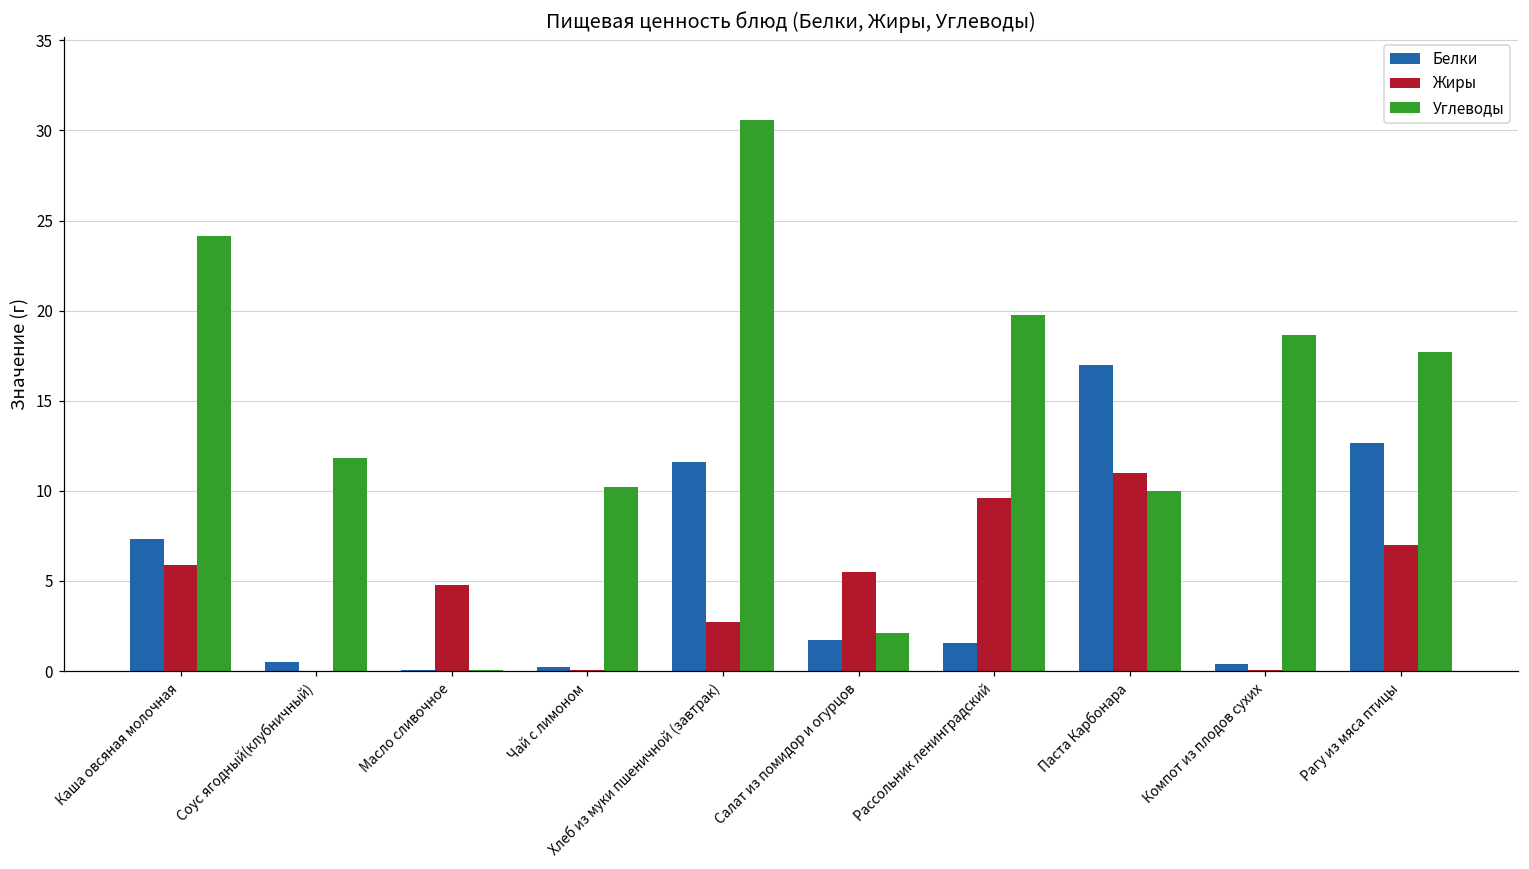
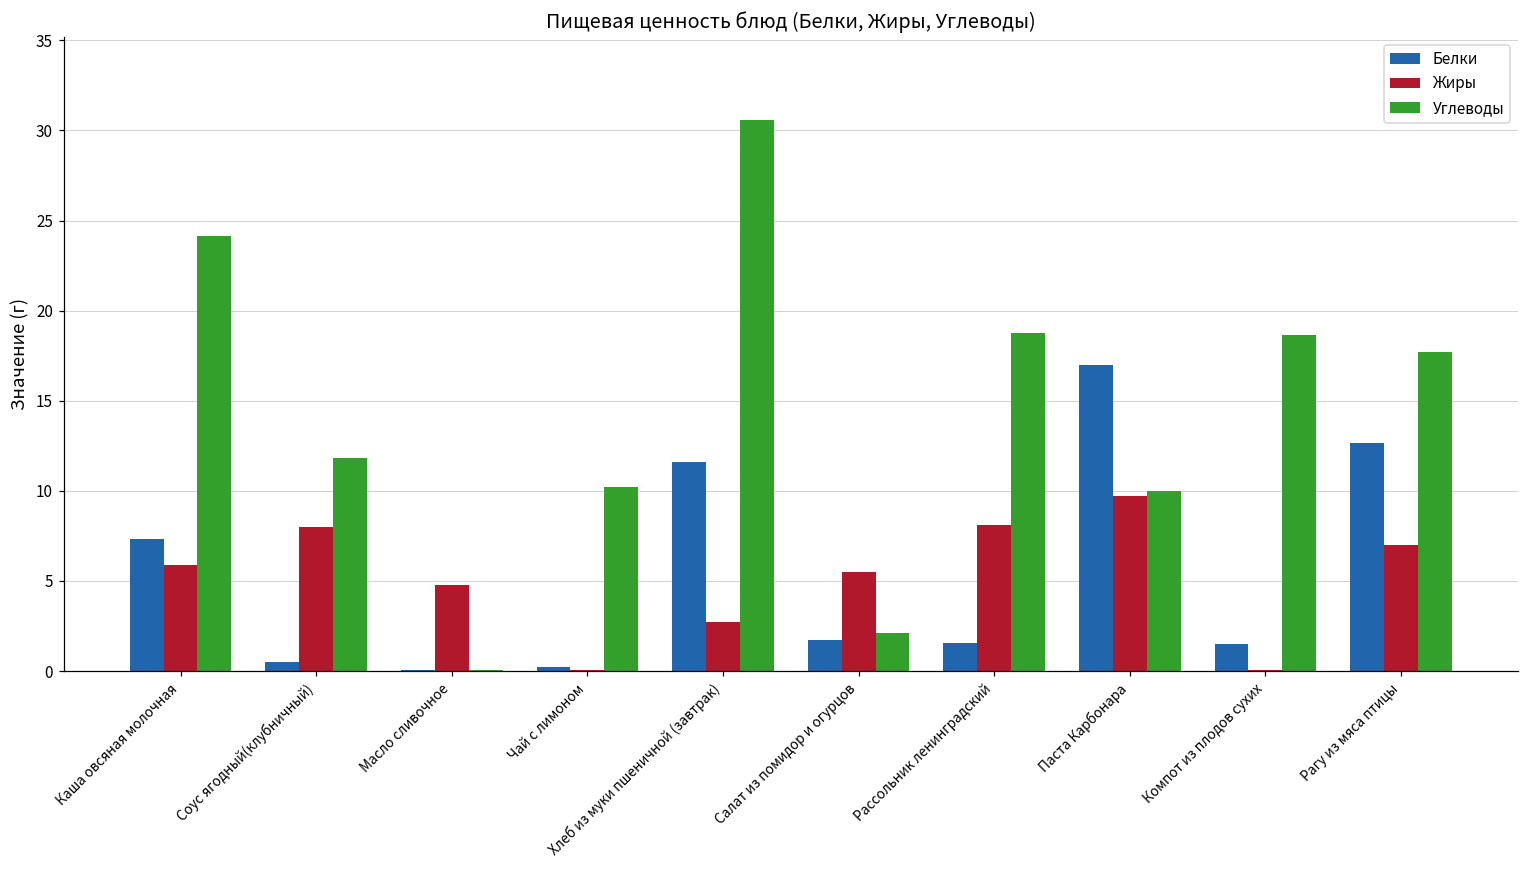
Жиры, Соус ягодный(клубничный): 0.0 -> 8.0
Жиры, Рассольник ленинградский: 9.6 -> 8.1
Углеводы, Рассольник ленинградский: 19.8 -> 18.8
Жиры, Паста Карбонара: 11.0 -> 9.7
Белки, Компот из плодов сухих: 0.4 -> 1.5
